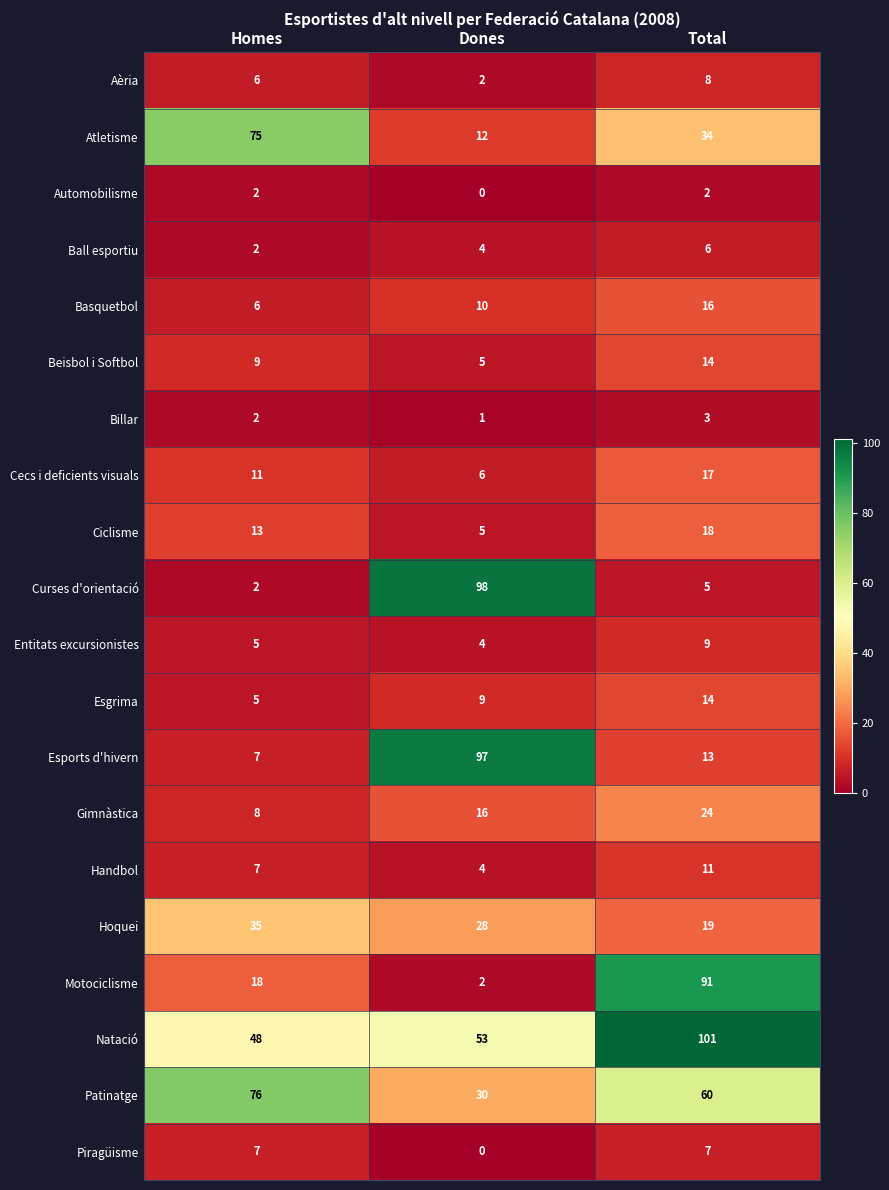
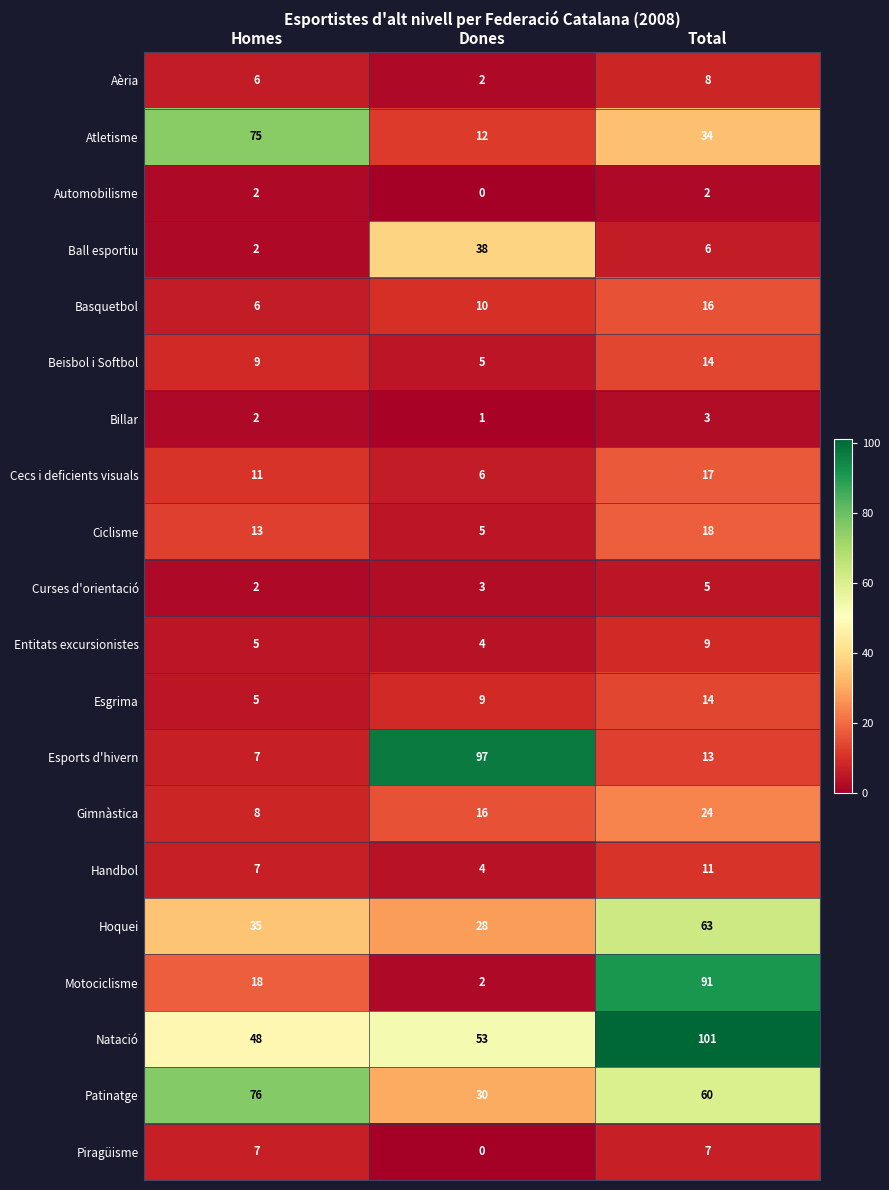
Ball esportiu, Dones: 4 -> 38
Curses d'orientació, Dones: 98 -> 3
Hoquei, Total: 19 -> 63
